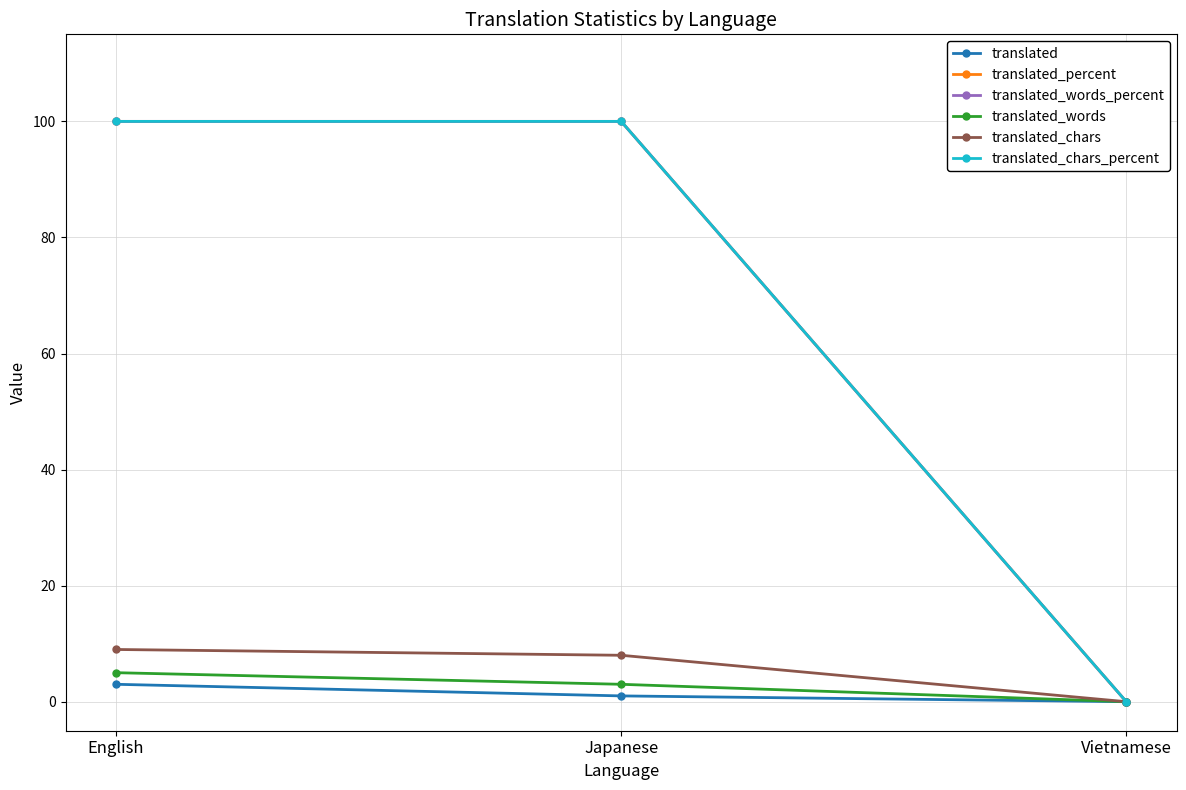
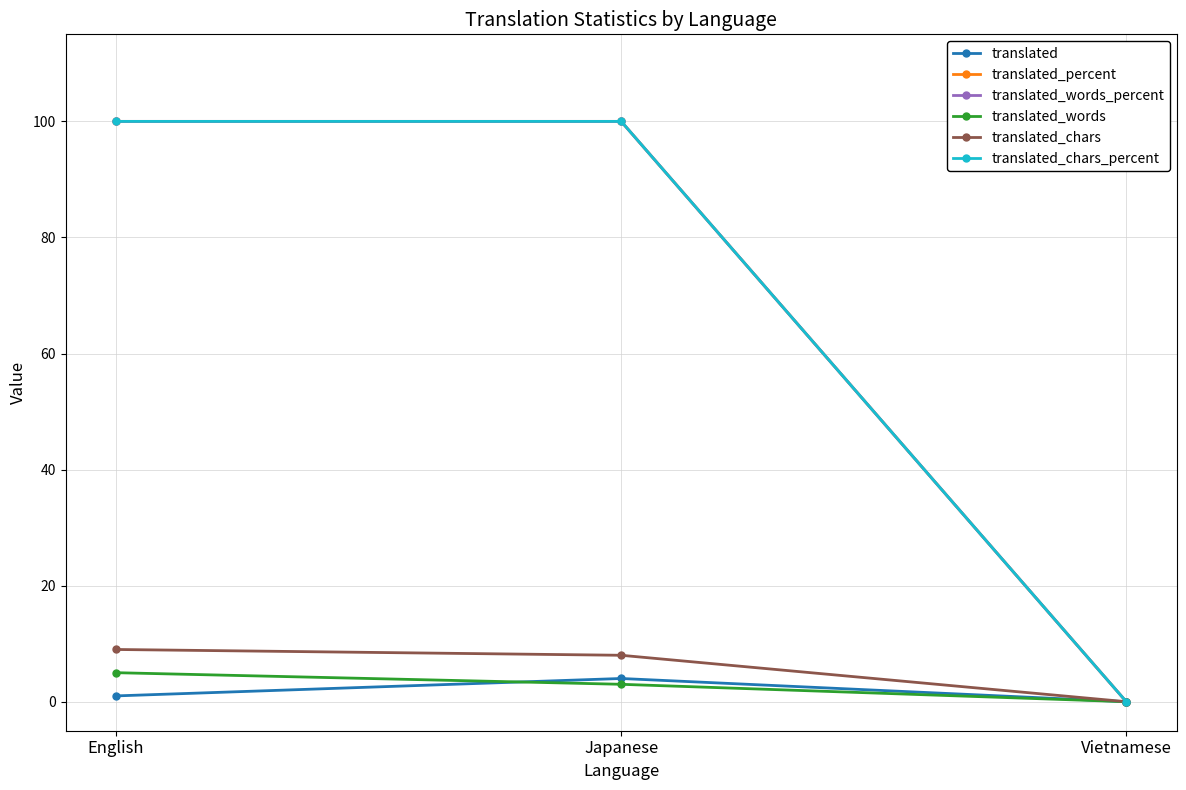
translated, English: 3 -> 1
translated, Japanese: 1 -> 4
